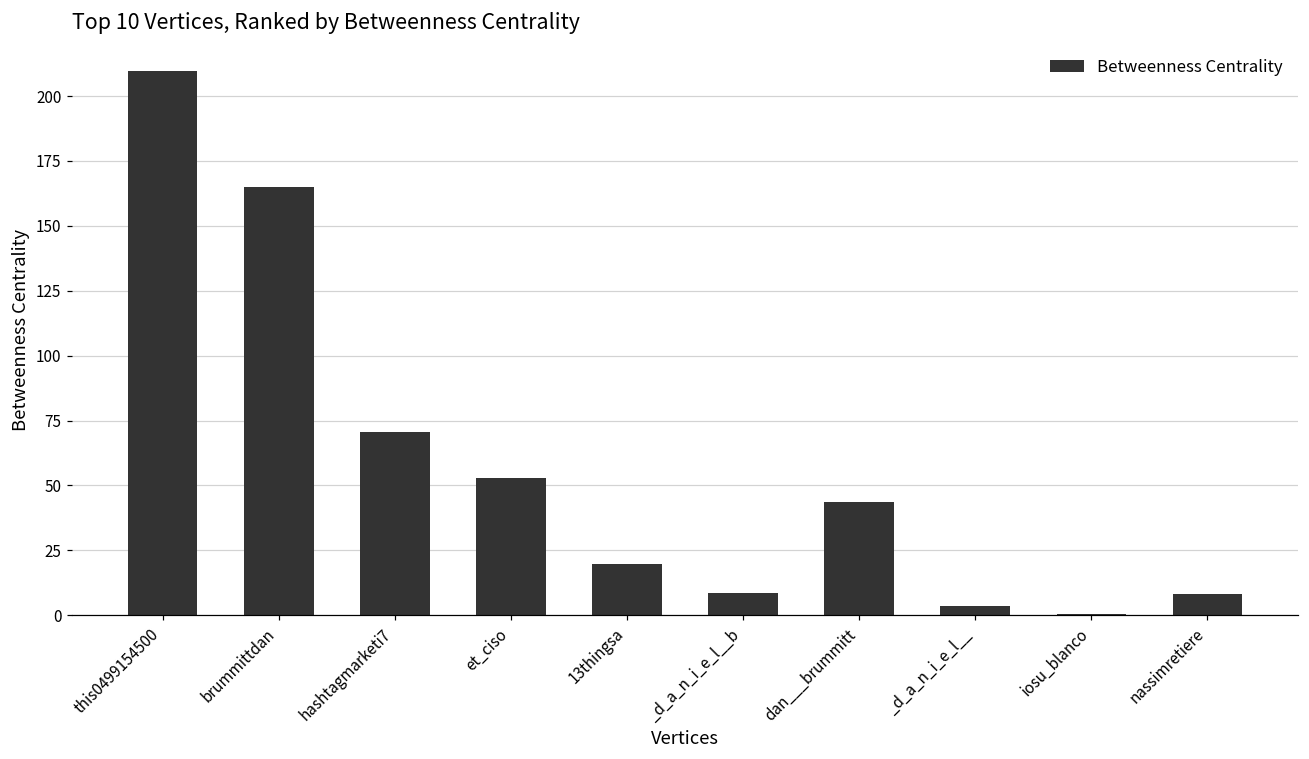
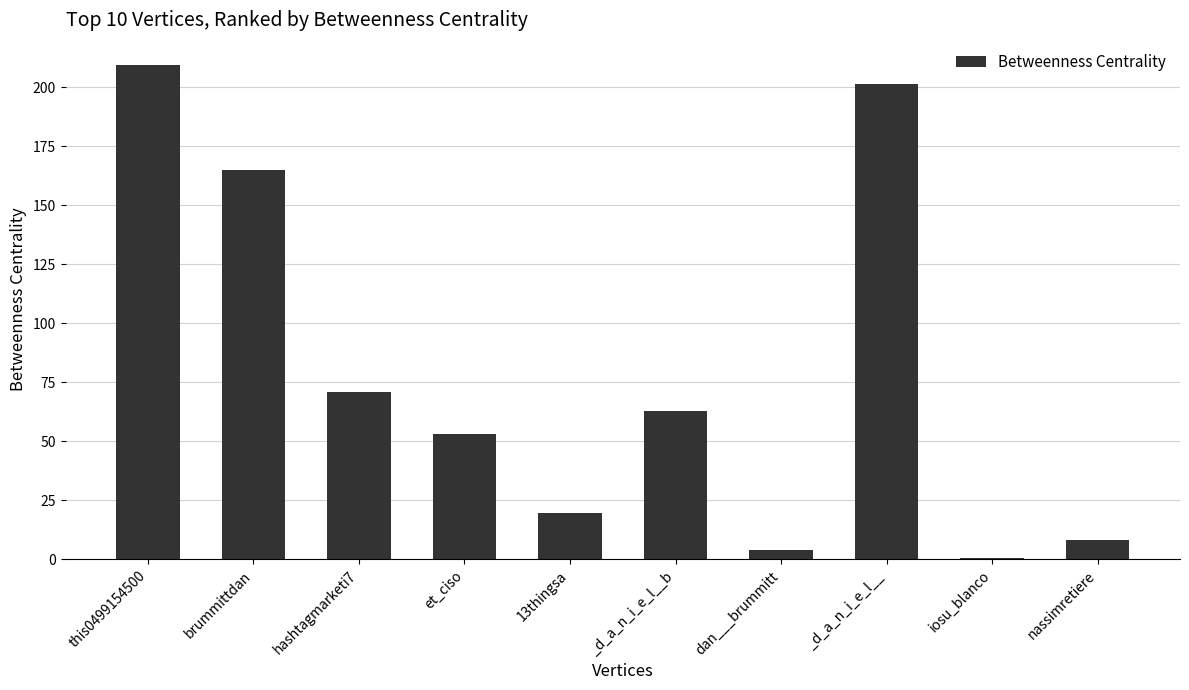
_d_a_n_i_e_l__b: 9 -> 63
dan___brummitt: 44 -> 4
_d_a_n_i_e_l__: 4 -> 202
